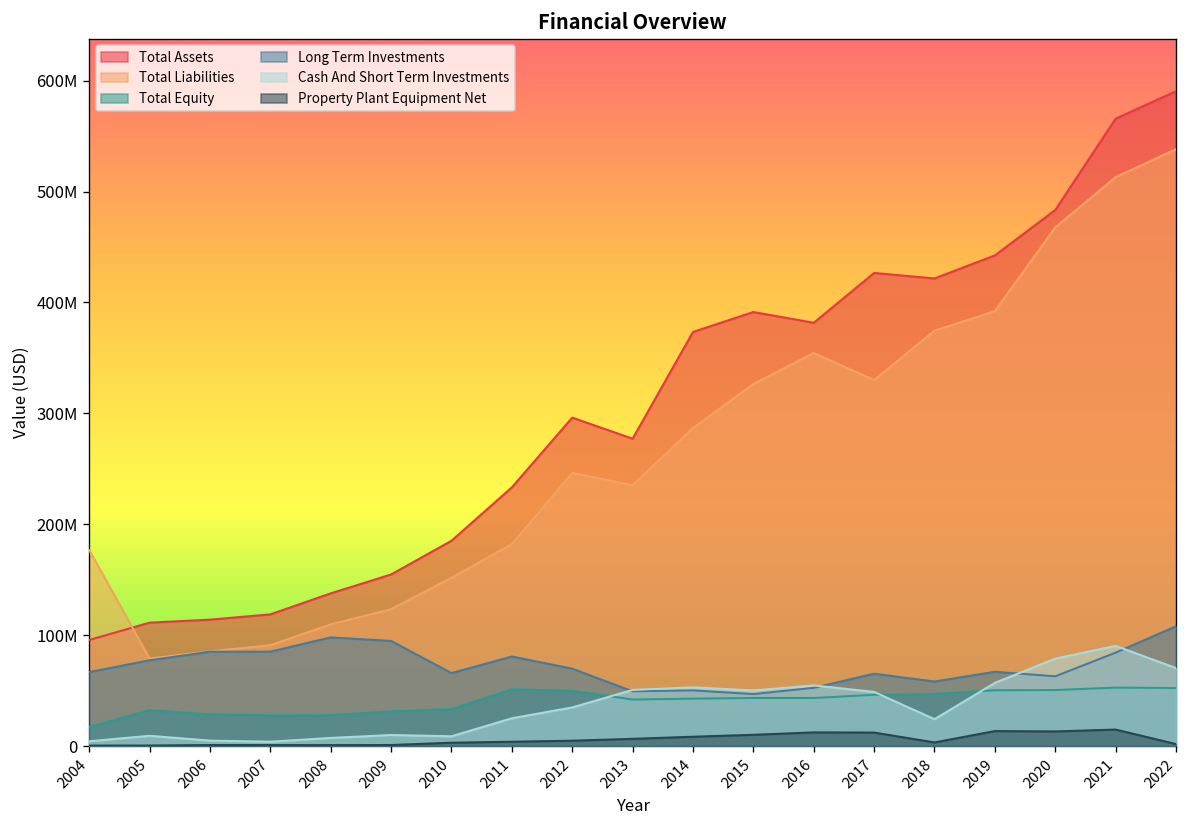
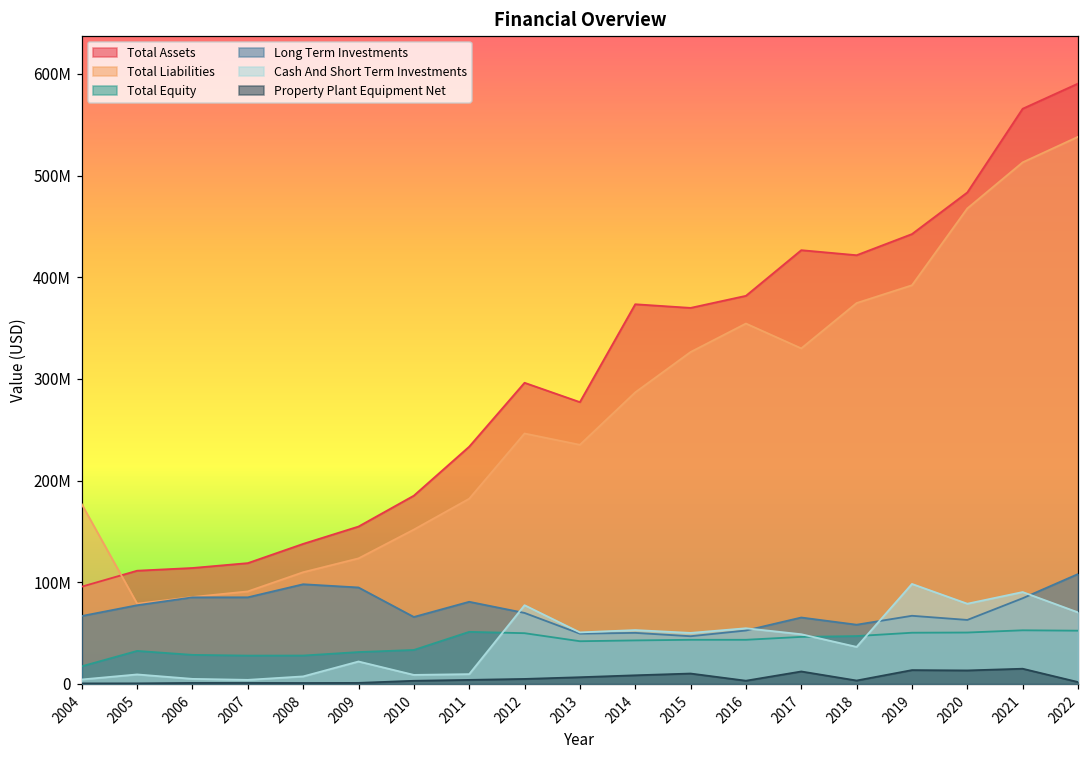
Cash And Short Term Investments, 2009: 10000000 -> 20000000
Cash And Short Term Investments, 2011: 30000000 -> 10000000
Cash And Short Term Investments, 2012: 30000000 -> 80000000
Total Assets, 2015: 390000000 -> 370000000
Property Plant Equipment Net, 2016: 10000000 -> 0
Cash And Short Term Investments, 2018: 20000000 -> 40000000
Cash And Short Term Investments, 2019: 60000000 -> 100000000
